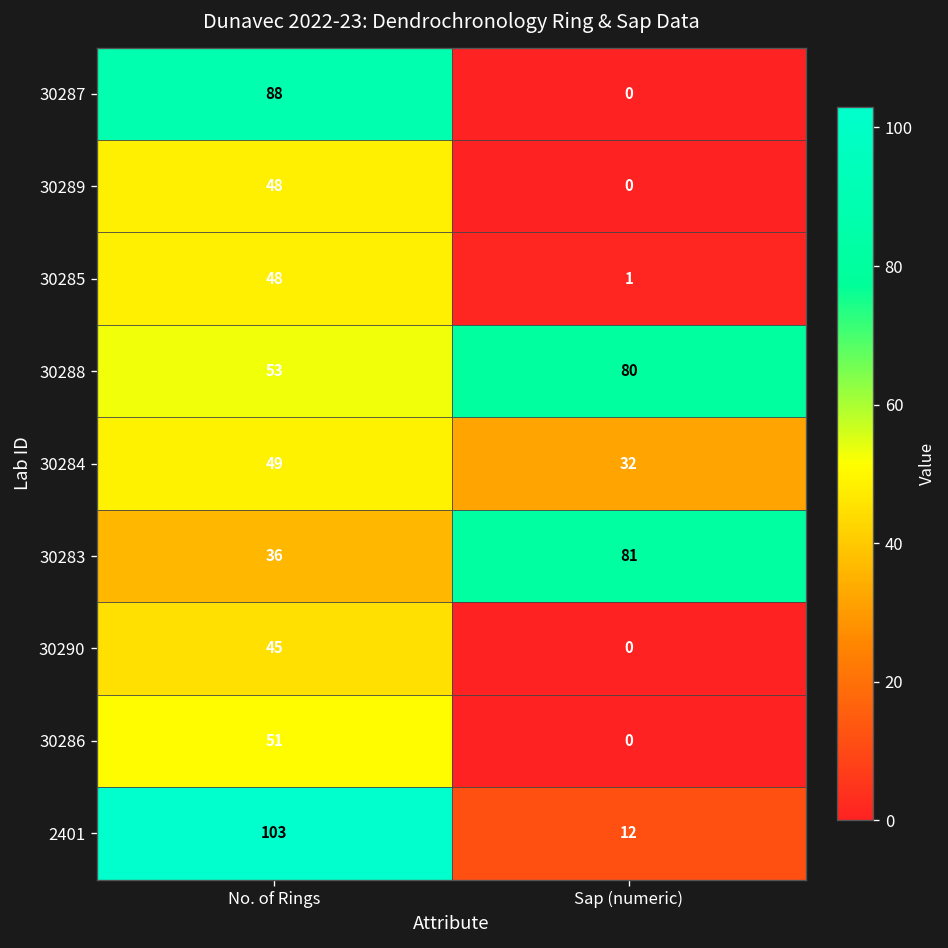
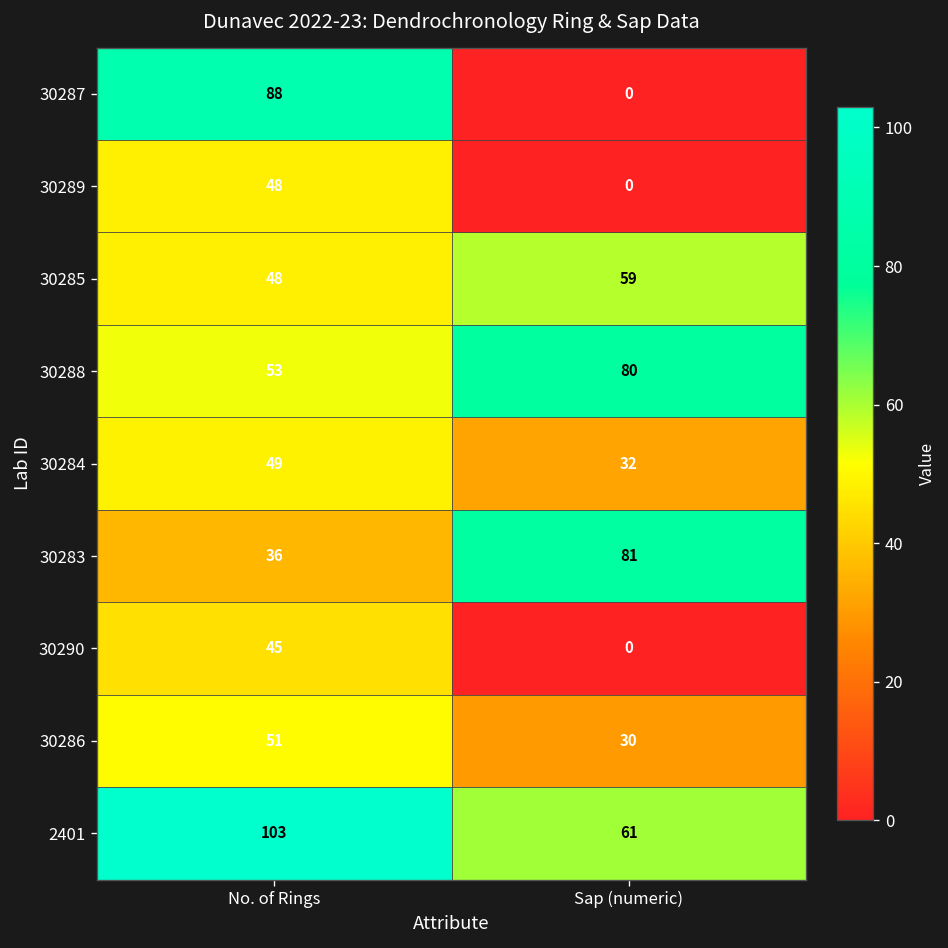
30285, Sap (numeric): 1 -> 59
30286, Sap (numeric): 0 -> 30
2401, Sap (numeric): 12 -> 61
